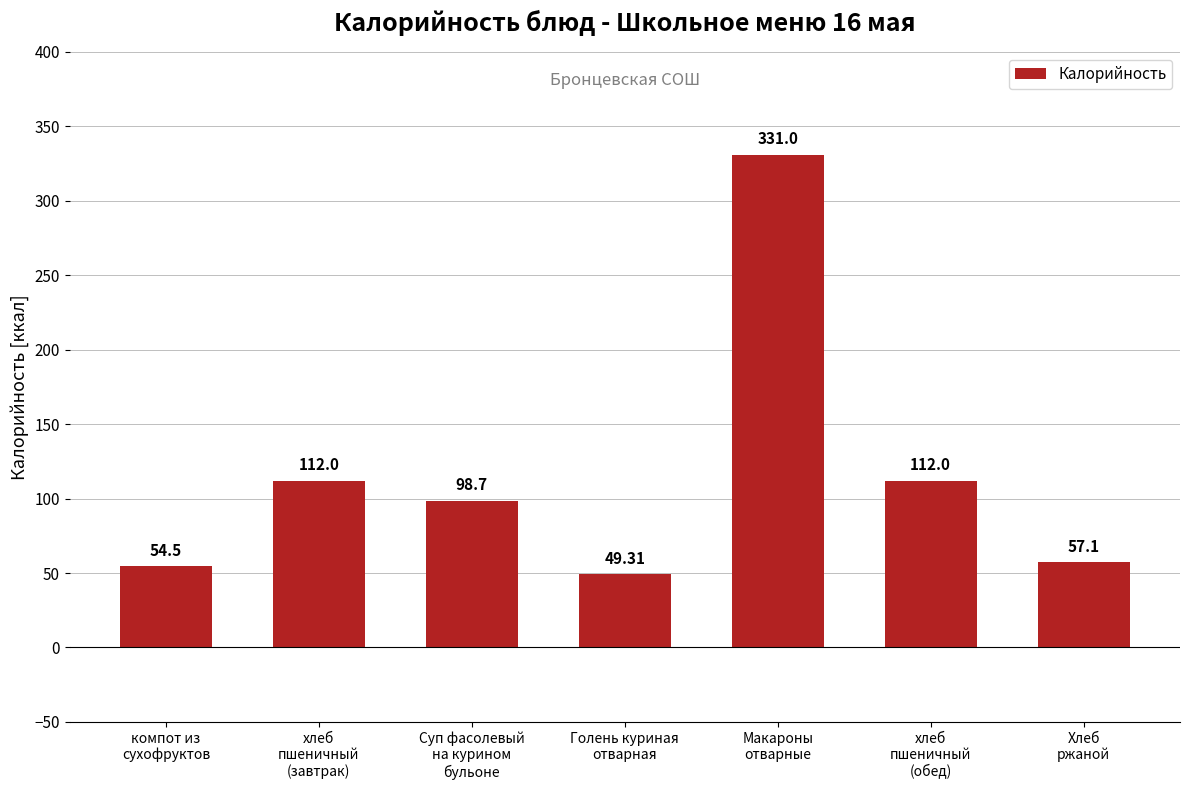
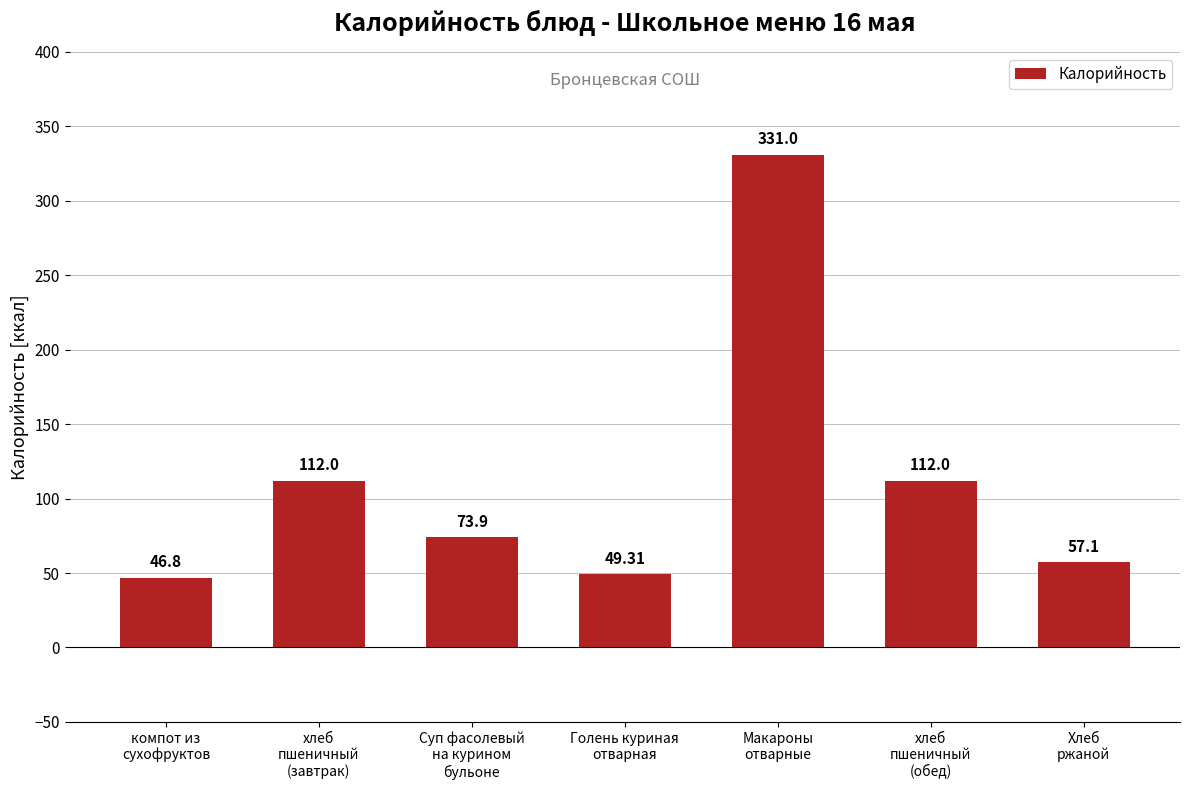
компот из сухофруктов: 54.5 -> 46.8
Суп фасолевый на курином бульоне: 98.7 -> 73.9
